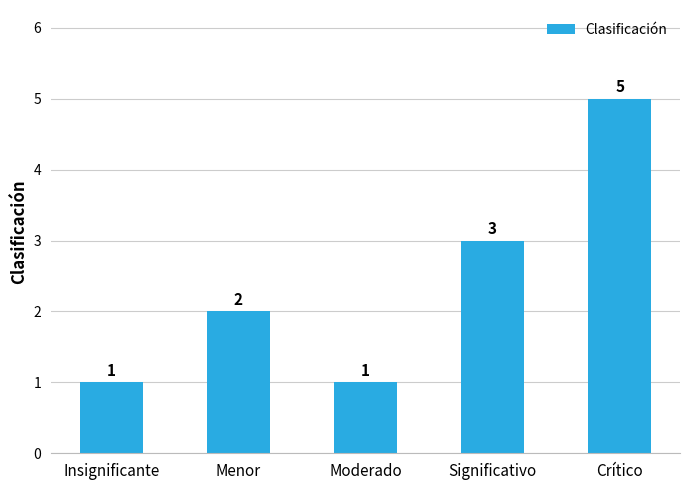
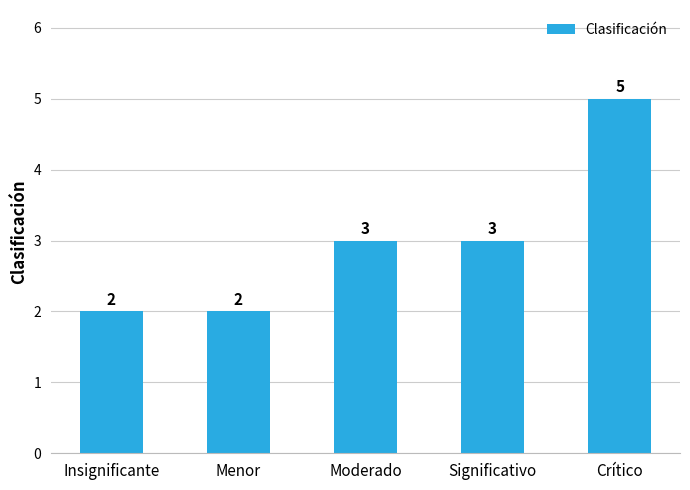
Insignificante: 1 -> 2
Moderado: 1 -> 3
